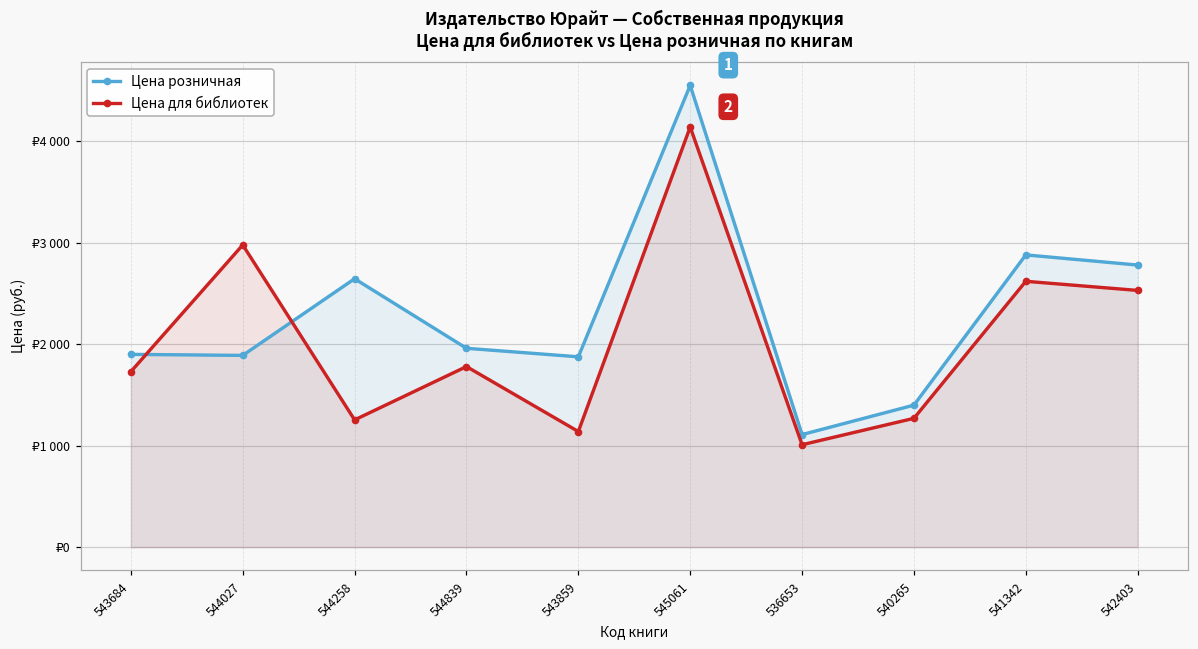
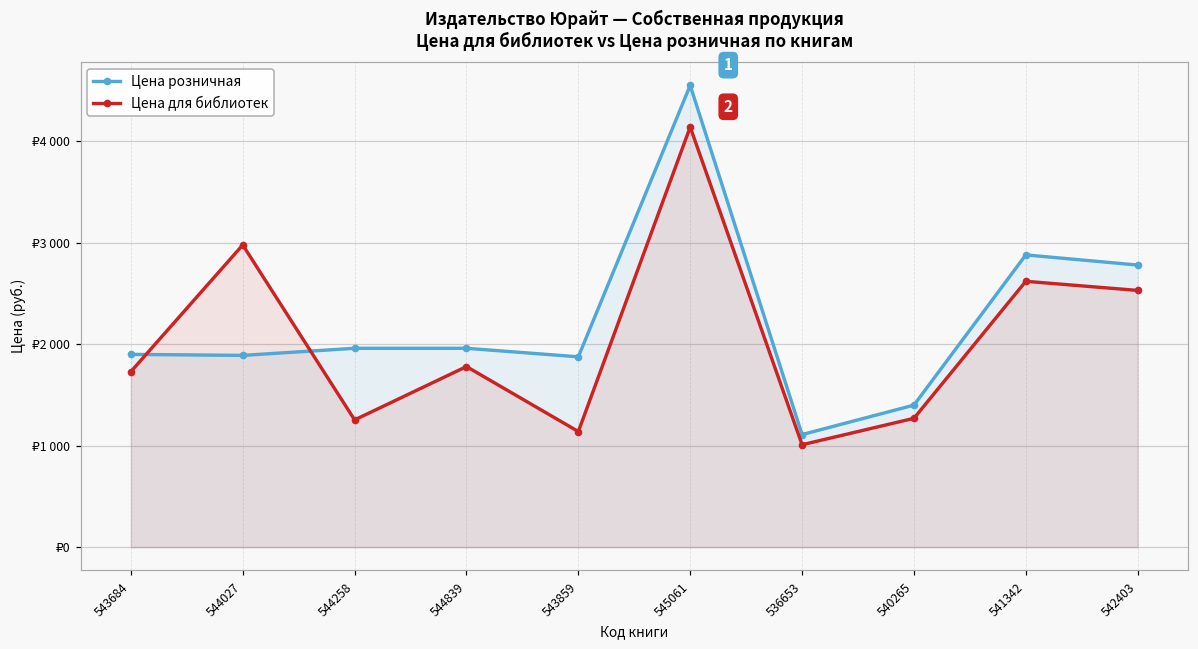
Цена розничная, 544258: ₽2600 -> ₽2000
